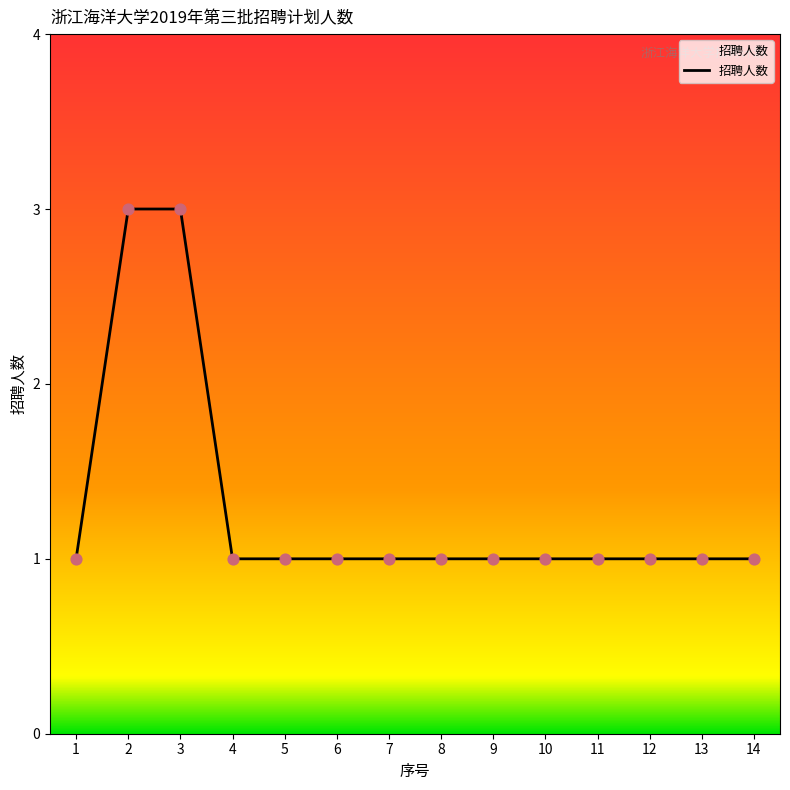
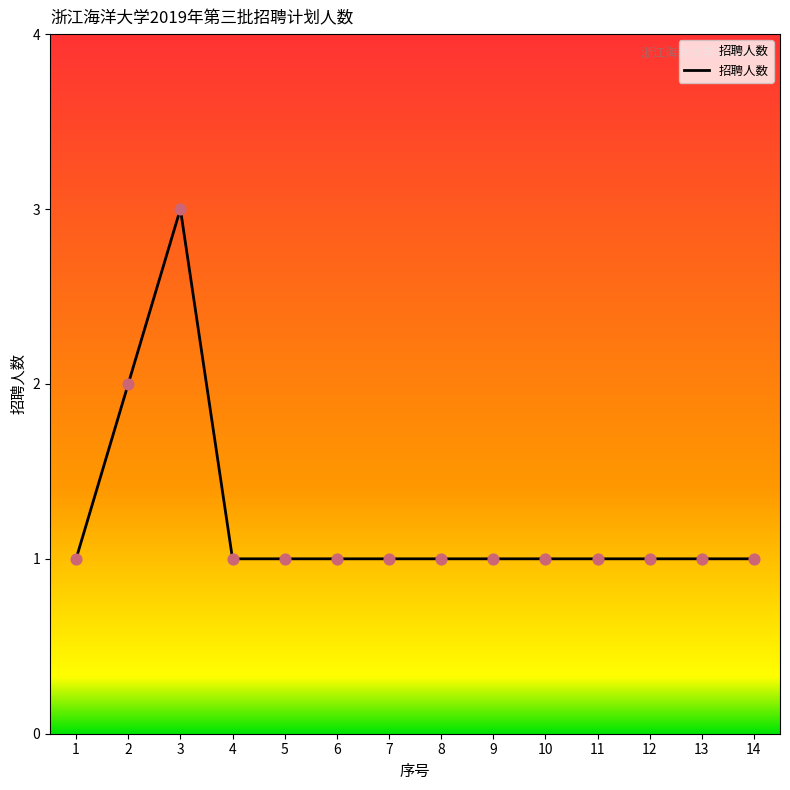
2: 3 -> 2
